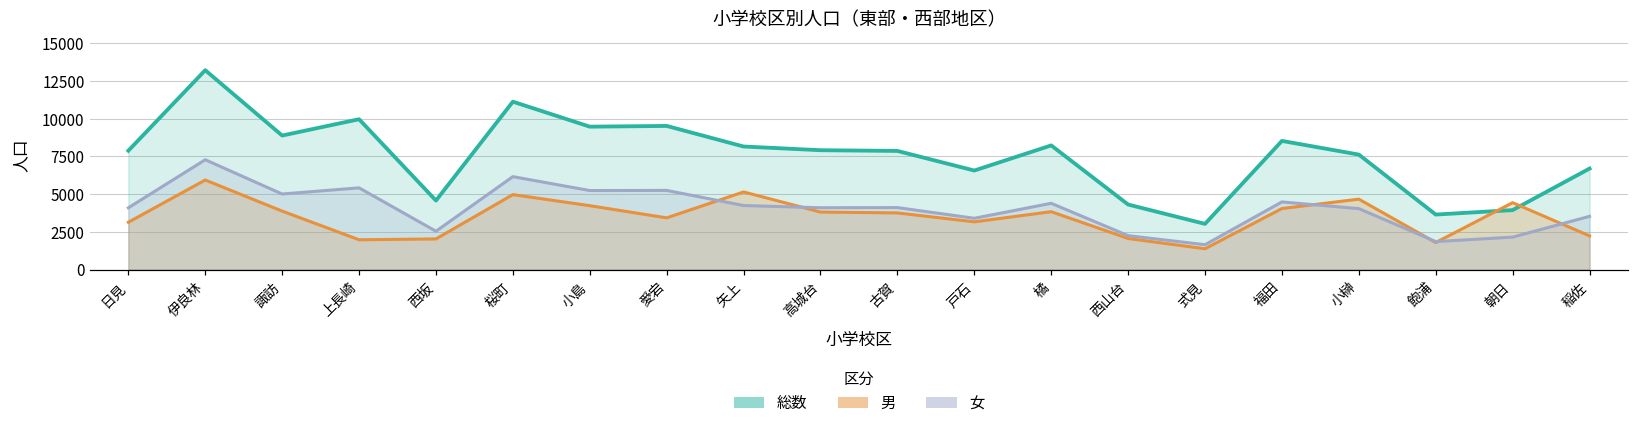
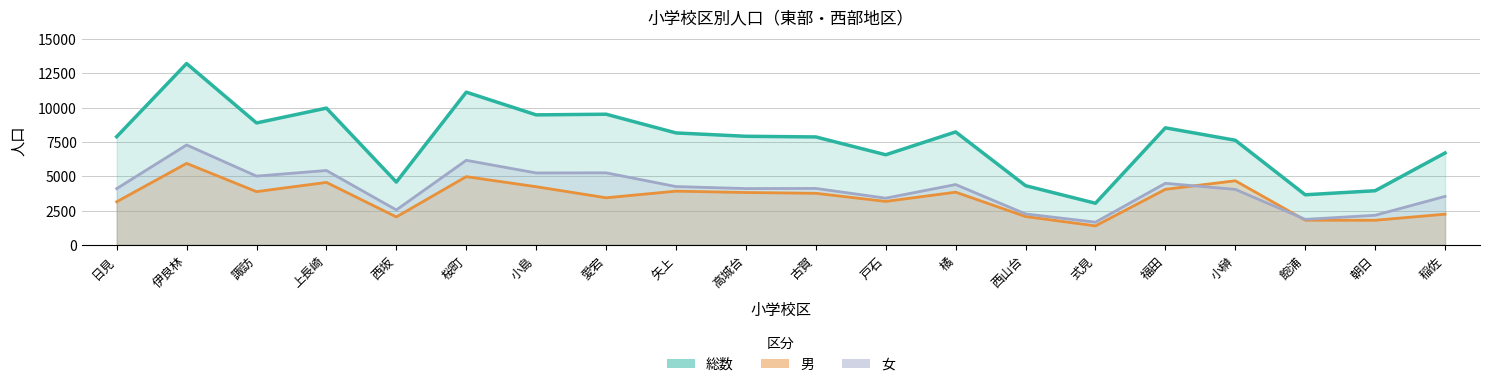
男, 上長崎: 2000 -> 4600
男, 矢上: 5100 -> 3900
男, 朝日: 4400 -> 1800
